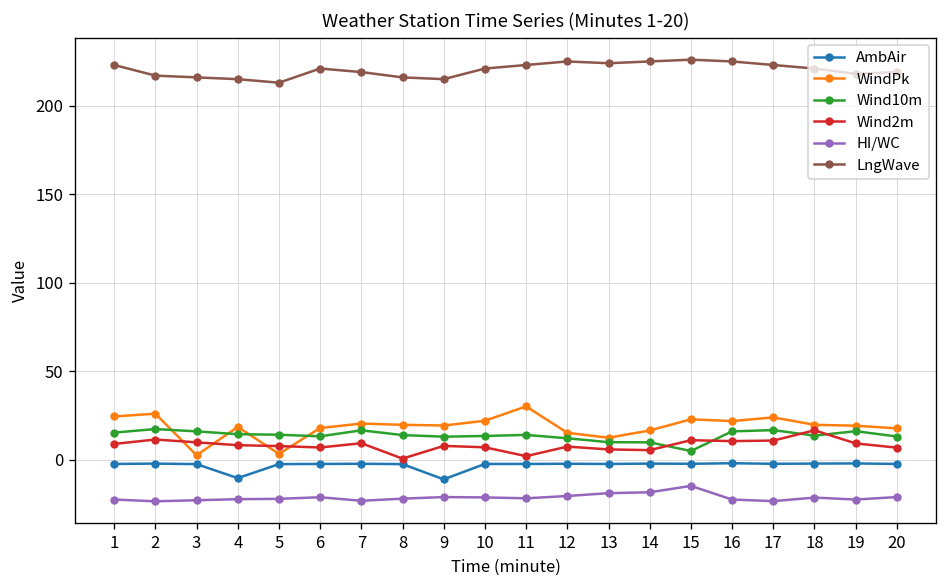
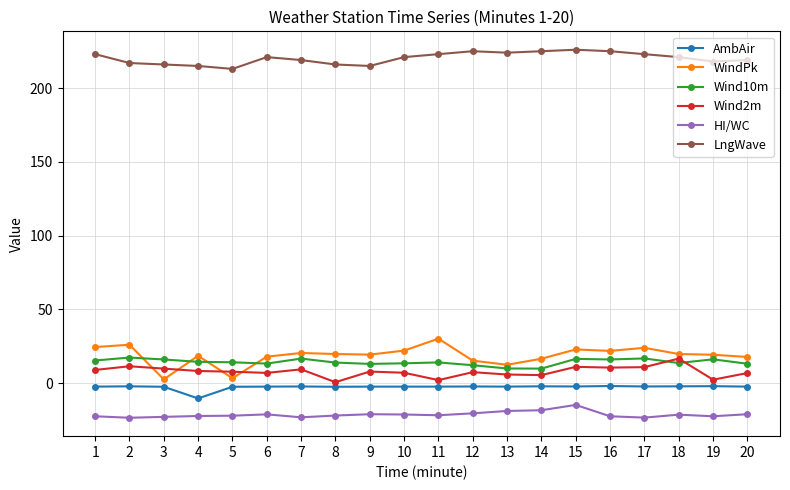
AmbAir, 9: -11 -> -2
Wind10m, 15: 5 -> 17
Wind2m, 19: 9 -> 2
